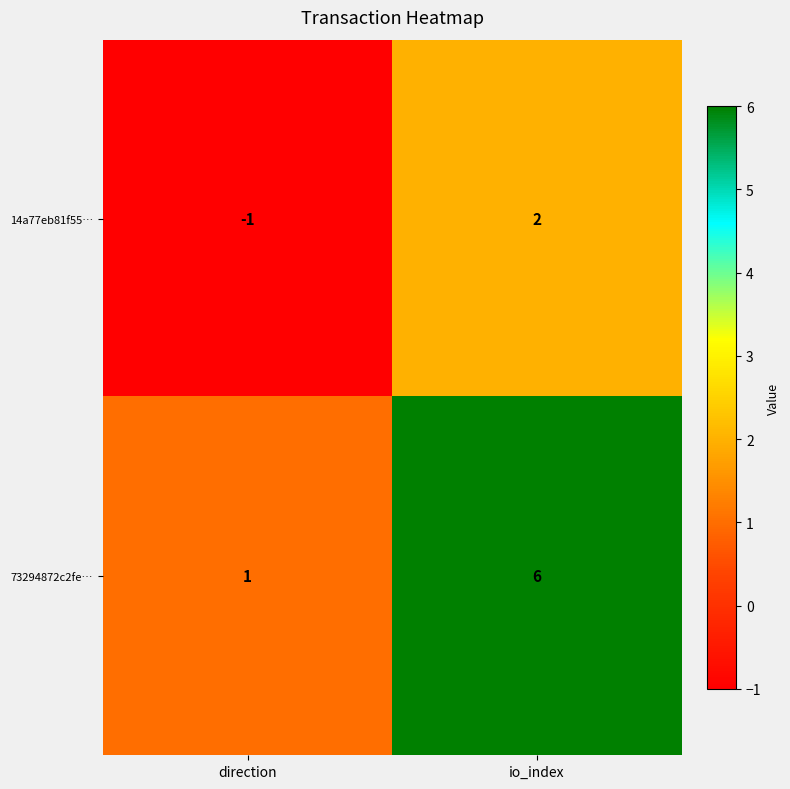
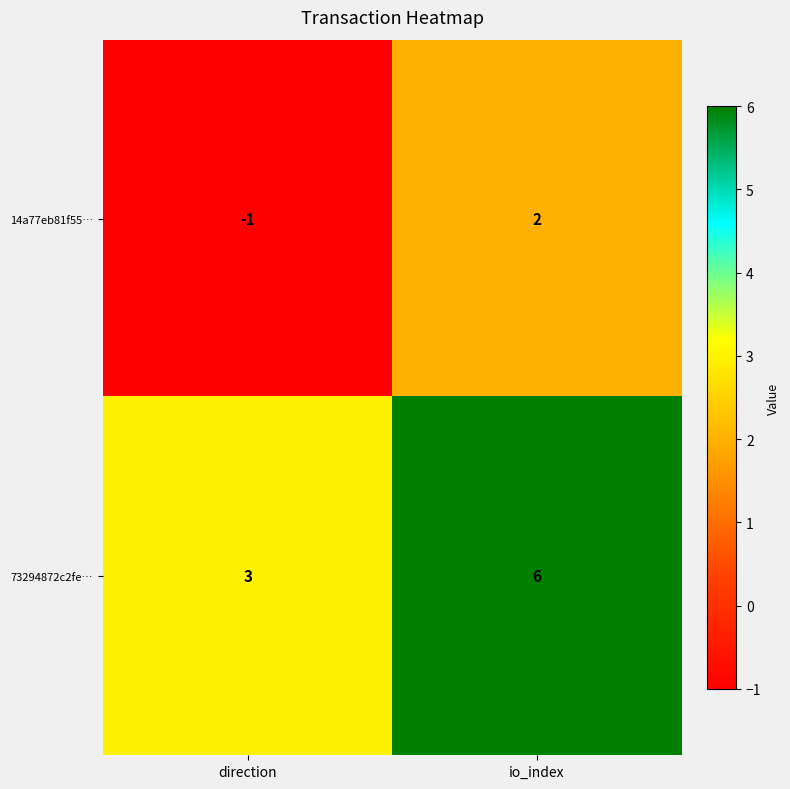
73294872c2fe…, direction: 1 -> 3
